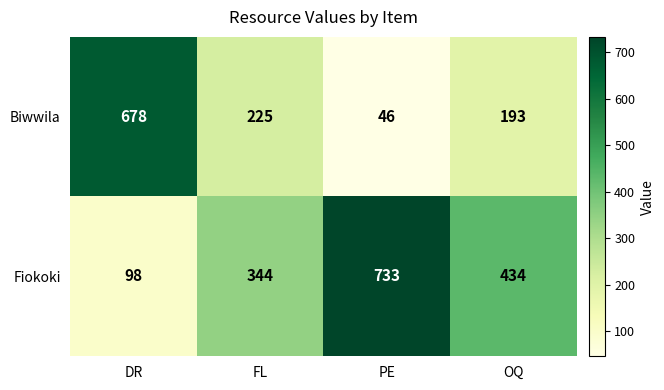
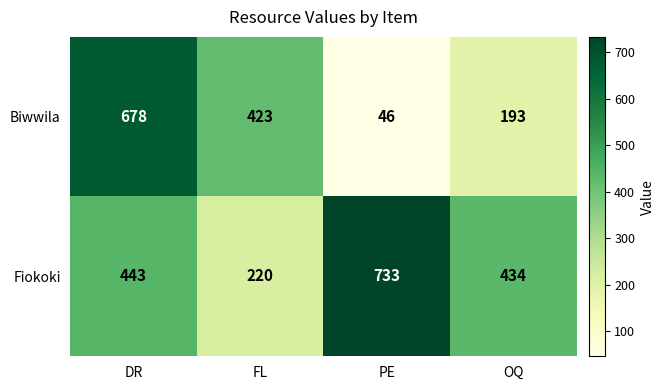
Biwwila, FL: 225 -> 423
Fiokoki, DR: 98 -> 443
Fiokoki, FL: 344 -> 220
